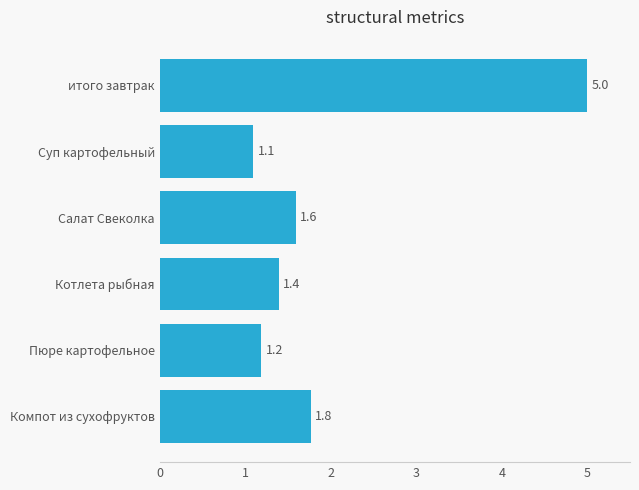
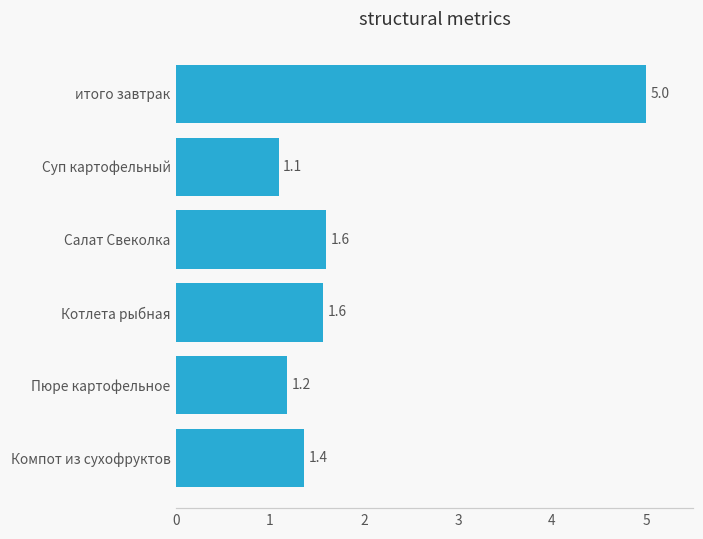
Котлета рыбная: 1.4 -> 1.6
Компот из сухофруктов: 1.8 -> 1.4
